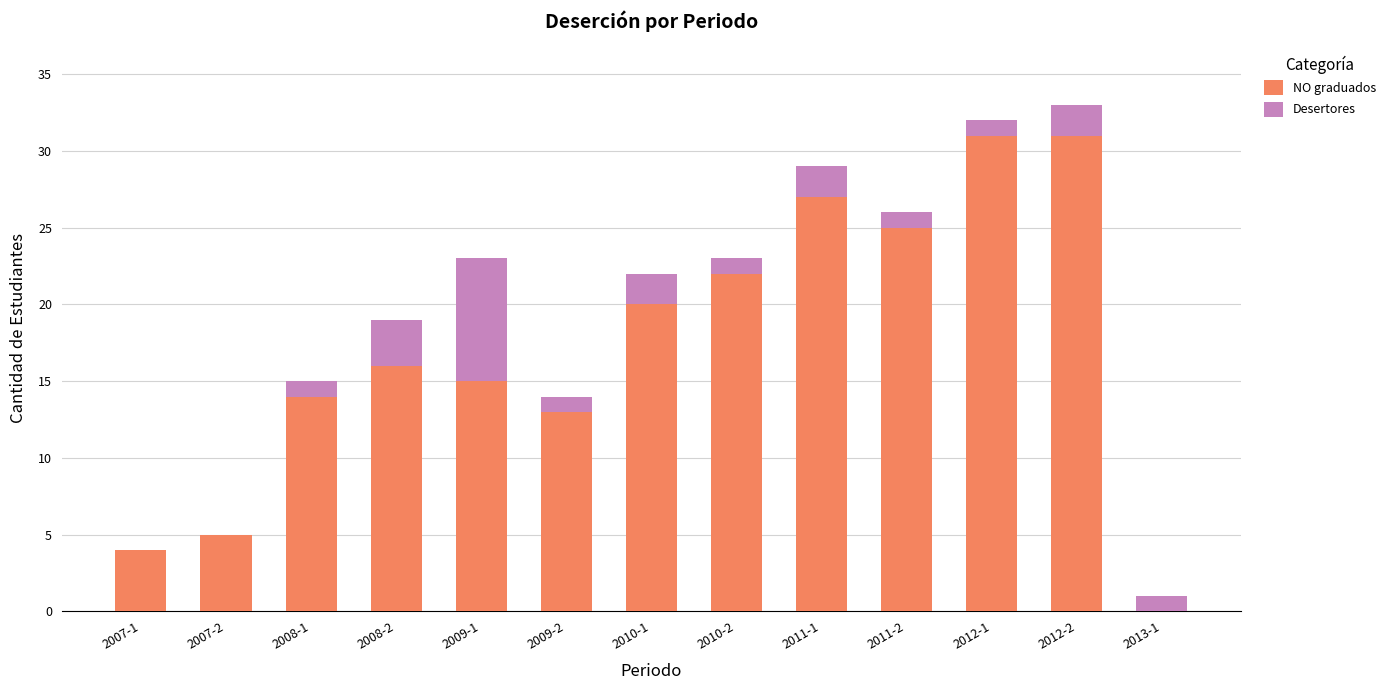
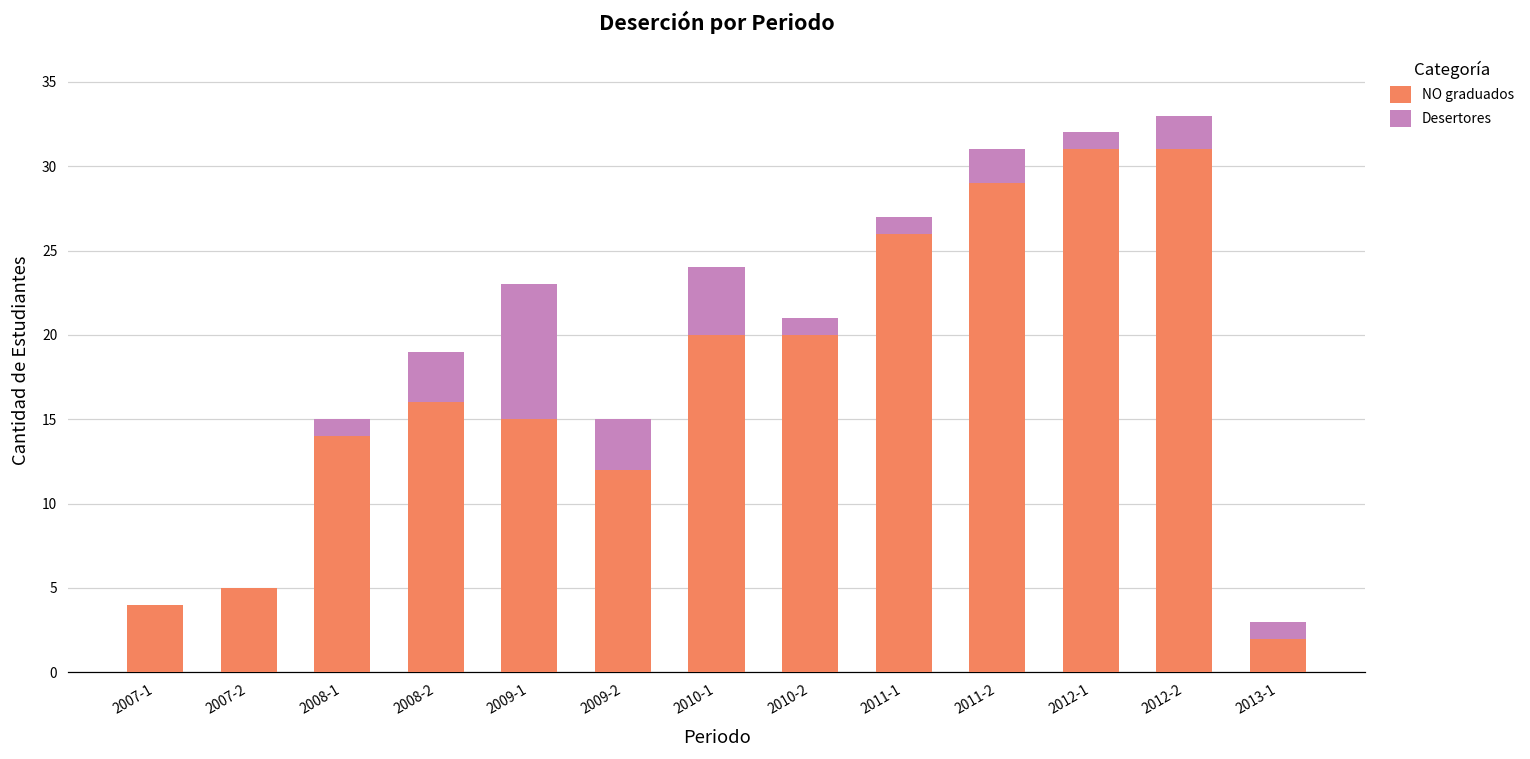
NO graduados, 2009-2: 13 -> 12
Desertores, 2009-2: 1 -> 3
Desertores, 2010-1: 2 -> 4
NO graduados, 2010-2: 22 -> 20
NO graduados, 2011-1: 27 -> 26
Desertores, 2011-1: 2 -> 1
NO graduados, 2011-2: 25 -> 29
Desertores, 2011-2: 1 -> 2
NO graduados, 2013-1: 0 -> 2
